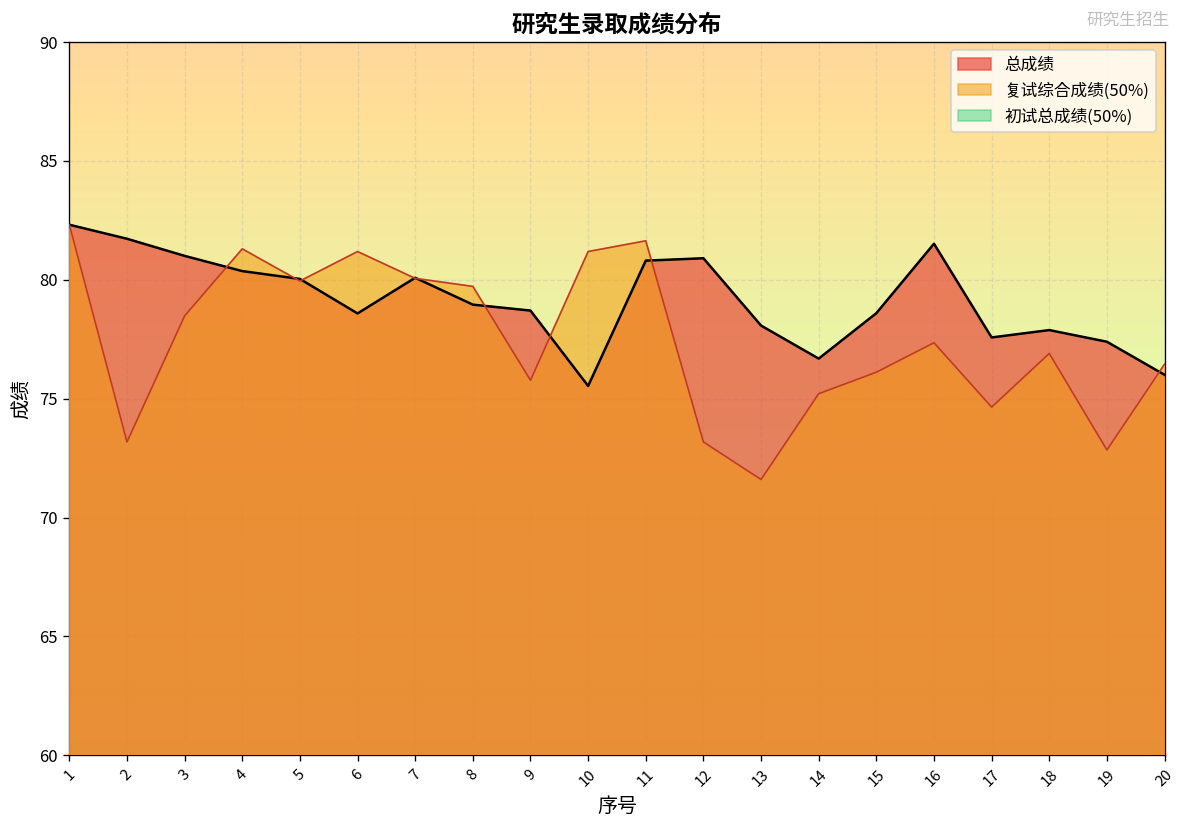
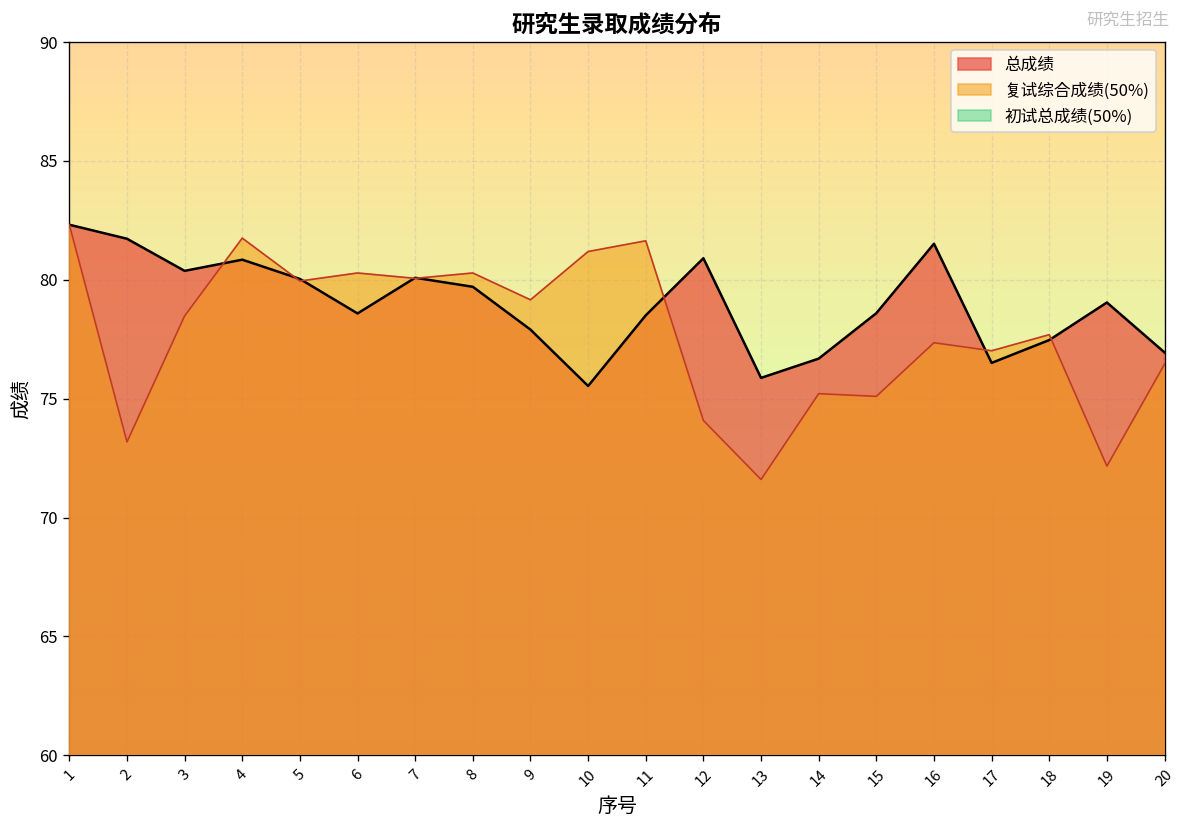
总成绩, 3: 81.0 -> 80.4
总成绩, 4: 80.4 -> 80.8
复试综合成绩(50%), 4: 81.3 -> 81.7
复试综合成绩(50%), 6: 81.2 -> 80.3
总成绩, 8: 79.0 -> 79.7
复试综合成绩(50%), 8: 79.7 -> 80.3
总成绩, 9: 78.7 -> 77.9
复试综合成绩(50%), 9: 75.8 -> 79.2
总成绩, 11: 80.8 -> 78.5
复试综合成绩(50%), 12: 73.2 -> 74.1
总成绩, 13: 78.1 -> 75.9
复试综合成绩(50%), 15: 76.1 -> 75.1
总成绩, 17: 77.6 -> 76.5
复试综合成绩(50%), 17: 74.6 -> 77.0
总成绩, 18: 77.9 -> 77.5
复试综合成绩(50%), 18: 76.9 -> 77.7
总成绩, 19: 77.4 -> 79.0
复试综合成绩(50%), 19: 72.8 -> 72.2
总成绩, 20: 76.0 -> 76.9
